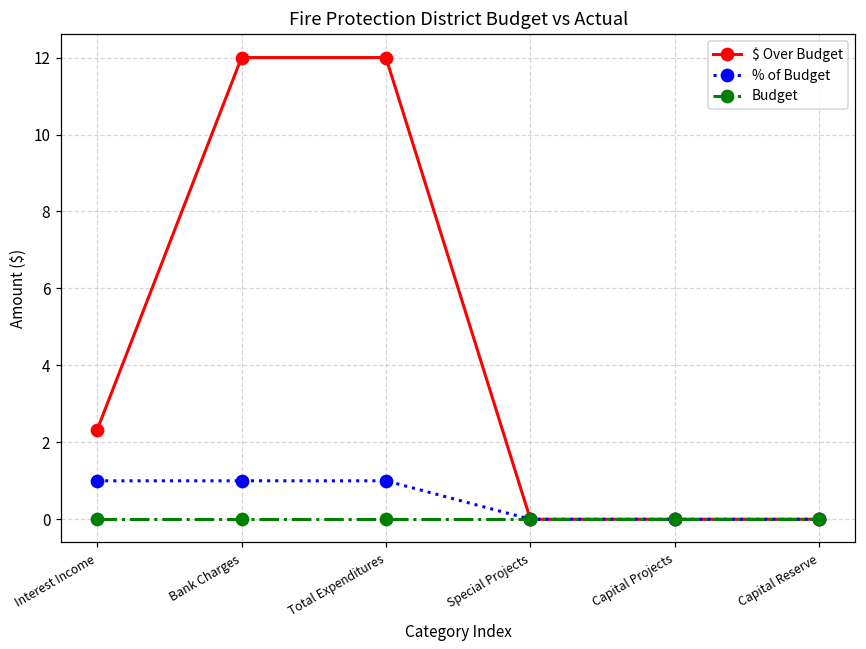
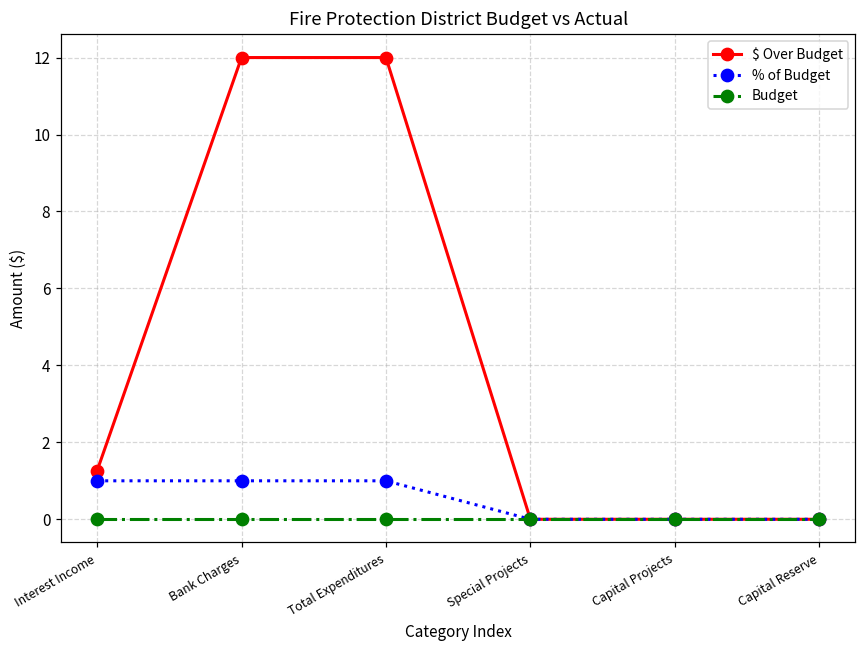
$ Over Budget, Interest Income: 2.3 -> 1.3
